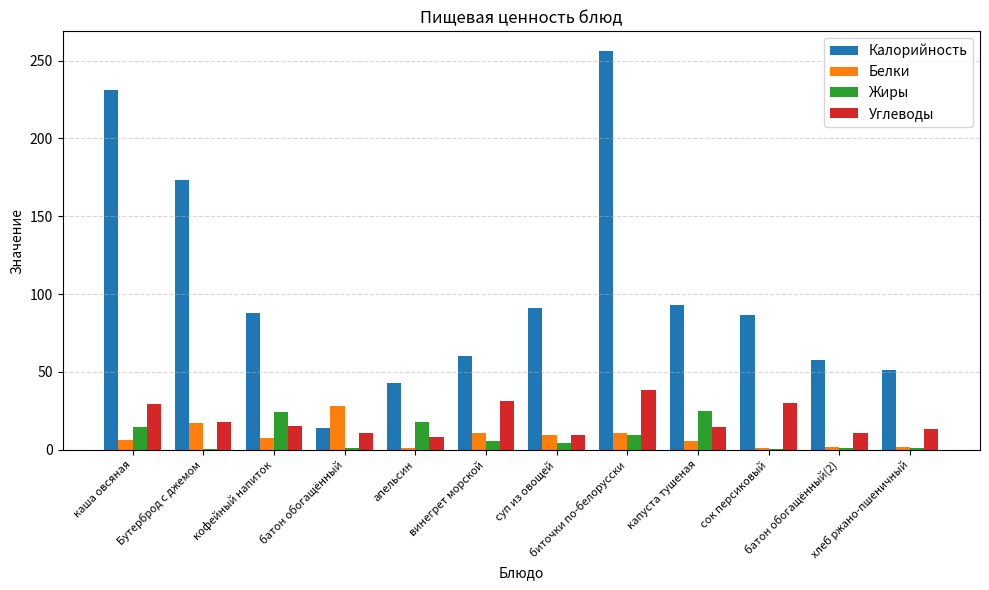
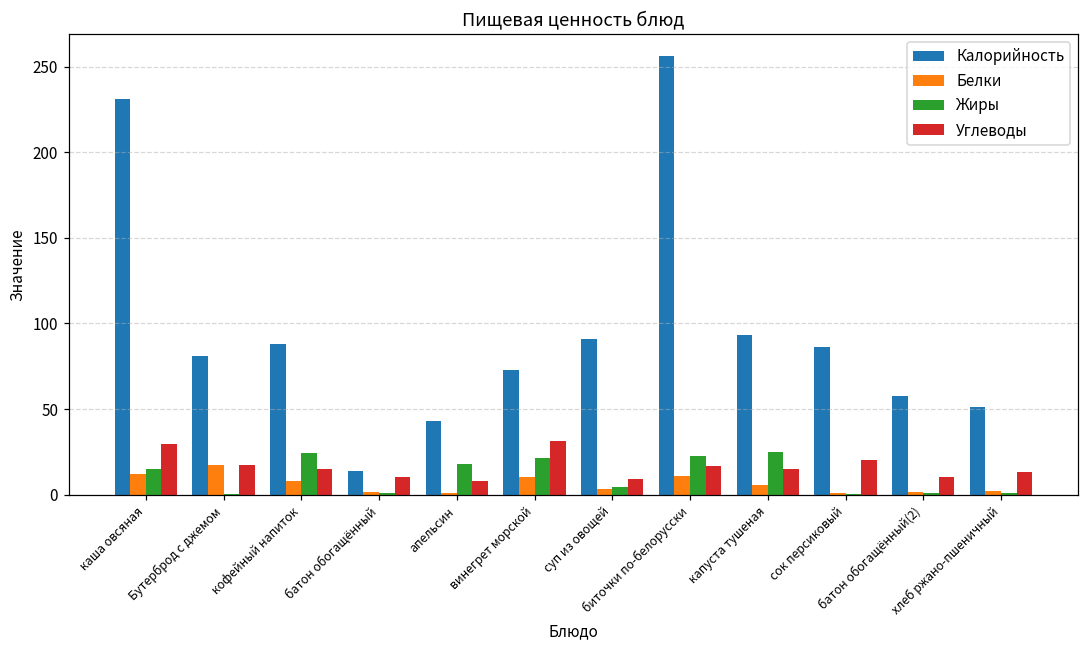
Белки, каша овсяная: 6 -> 12
Калорийность, Бутерброд с джемом: 173 -> 81
Белки, батон обогащённый: 28 -> 2
Калорийность, винегрет морской: 60 -> 73
Жиры, винегрет морской: 5 -> 21
Белки, суп из овощей: 10 -> 3
Жиры, биточки по-белорусски: 9 -> 22
Углеводы, биточки по-белорусски: 39 -> 17
Углеводы, сок персиковый: 30 -> 20
